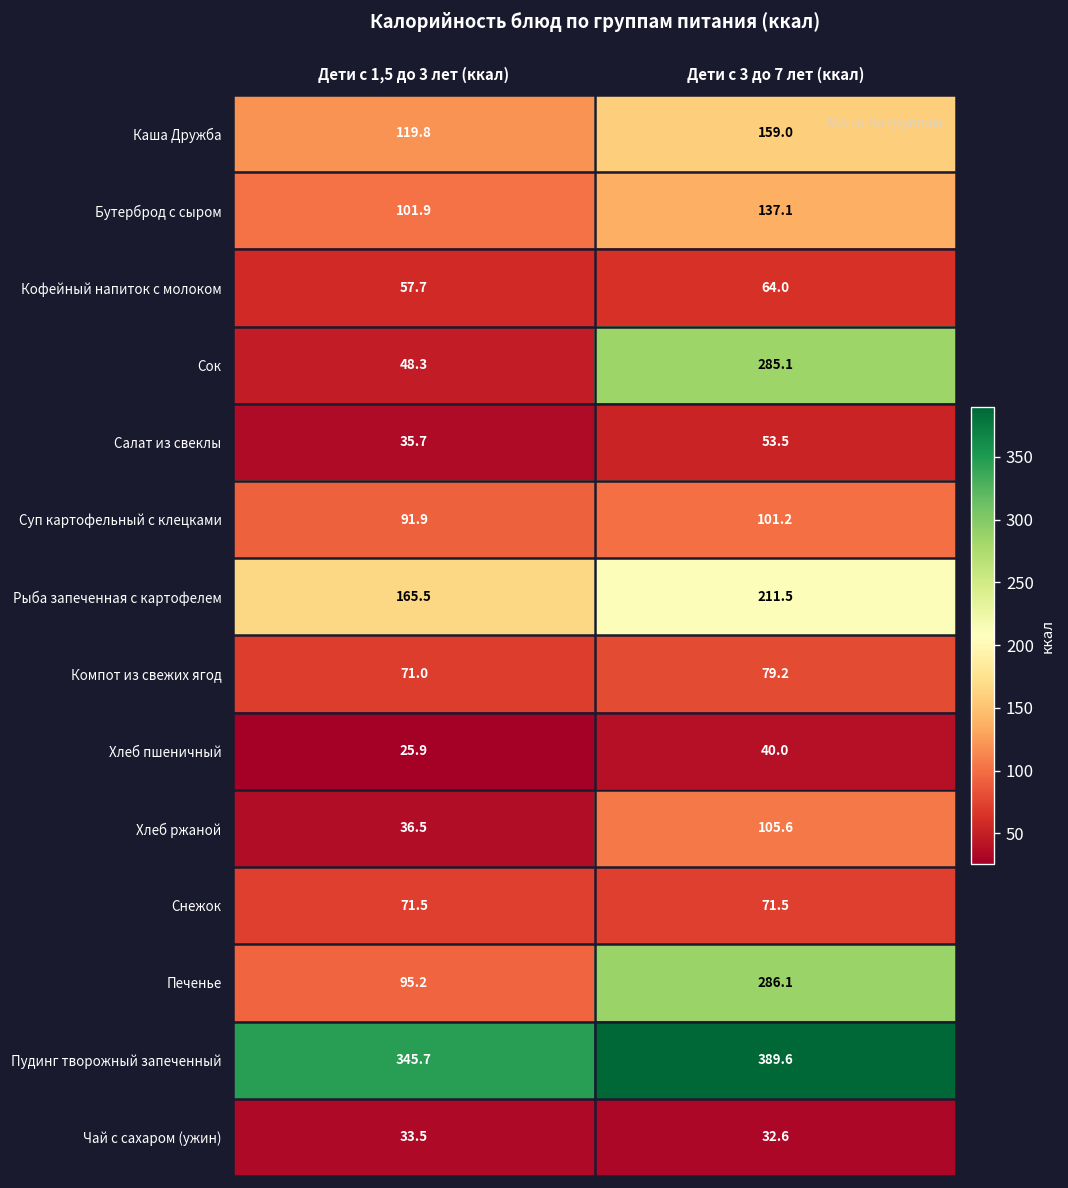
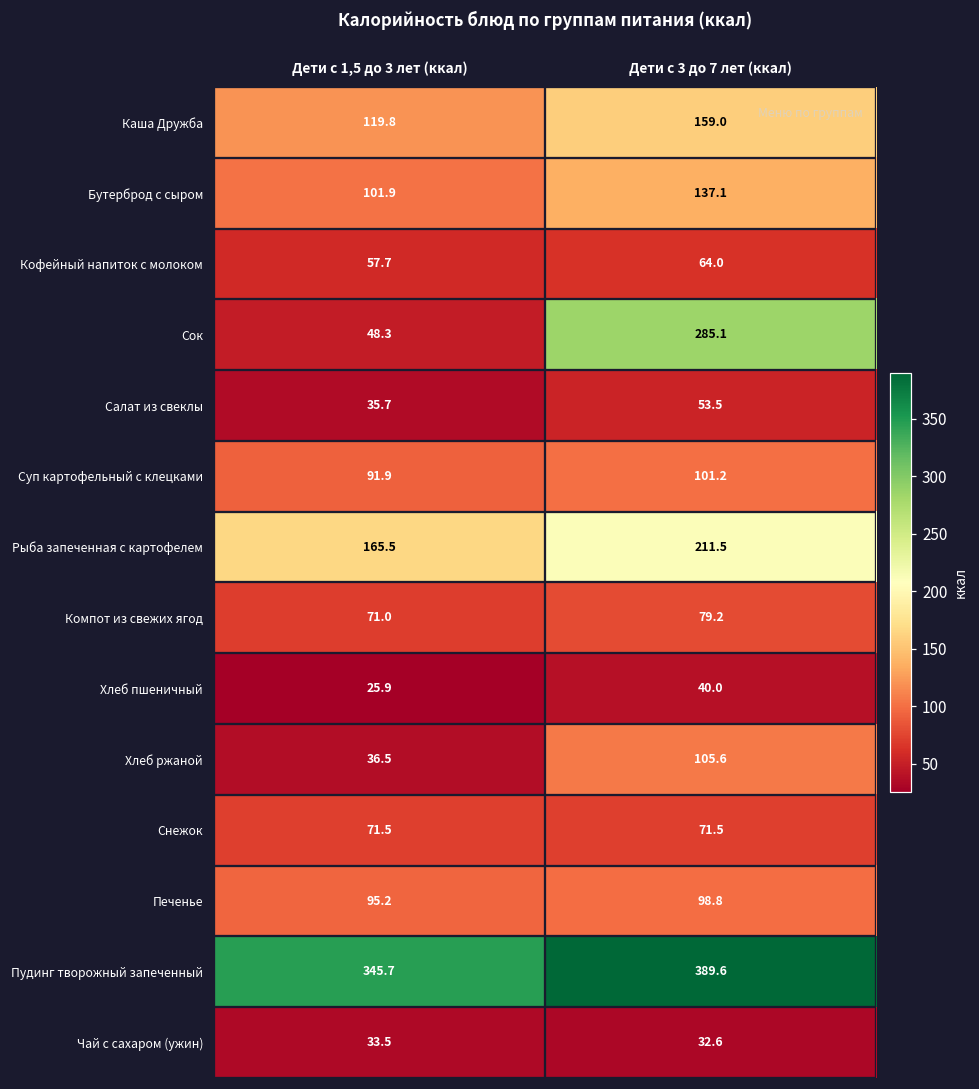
Печенье, Дети с 3 до 7 лет (ккал): 286.1 -> 98.8
